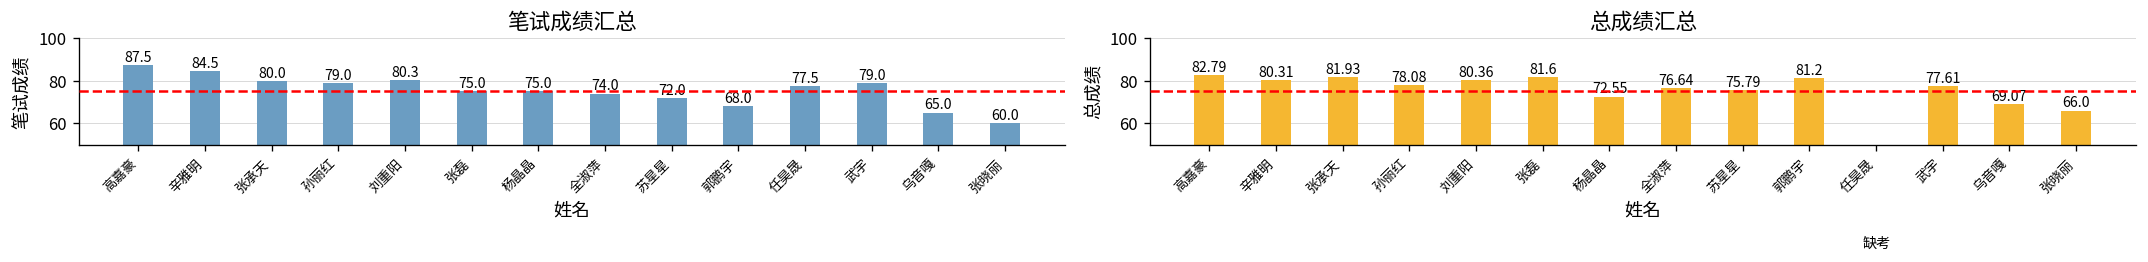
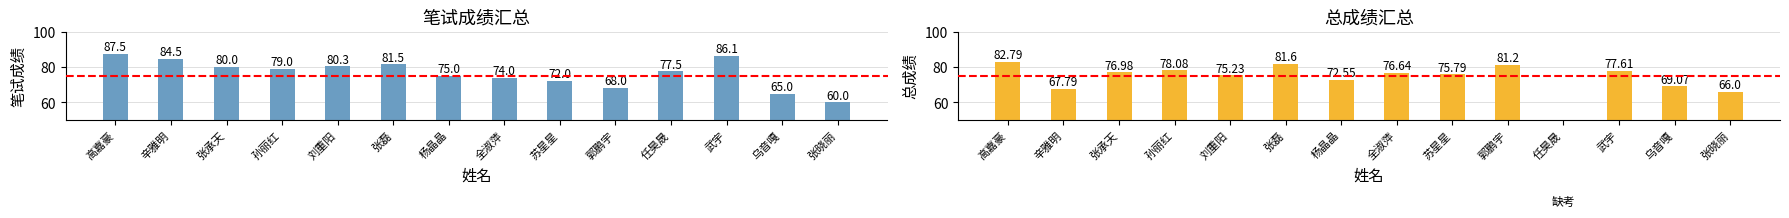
笔试成绩汇总, 张磊: 75.0 -> 81.5
笔试成绩汇总, 武宇: 79.0 -> 86.1
总成绩汇总, 辛雅明: 80.31 -> 67.79
总成绩汇总, 张承天: 81.93 -> 76.98
总成绩汇总, 刘重阳: 80.36 -> 75.23
